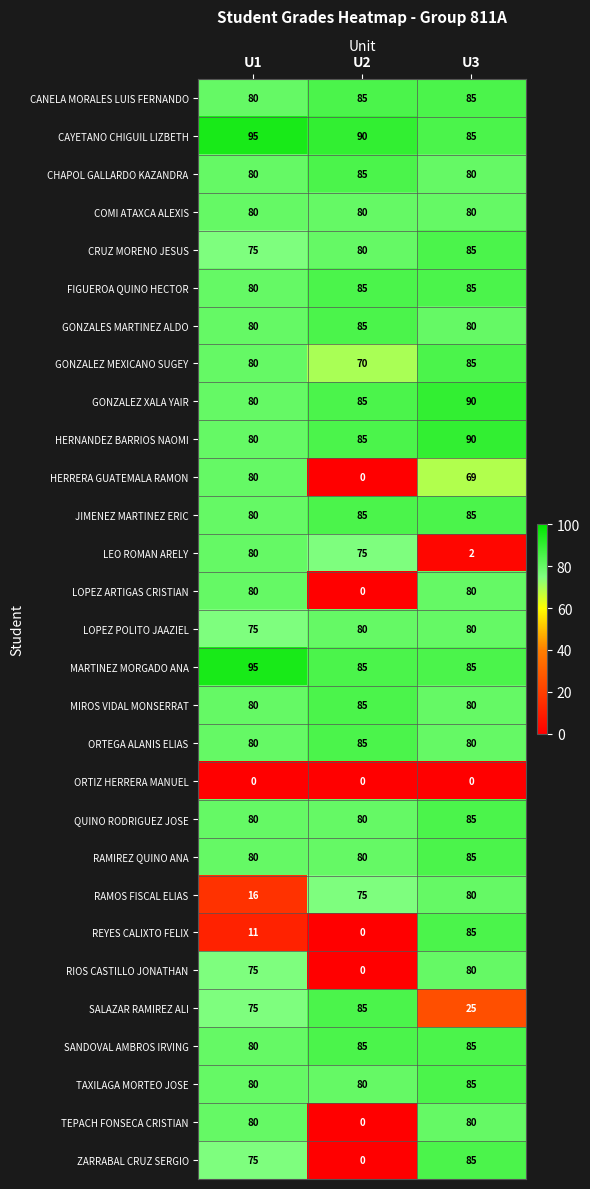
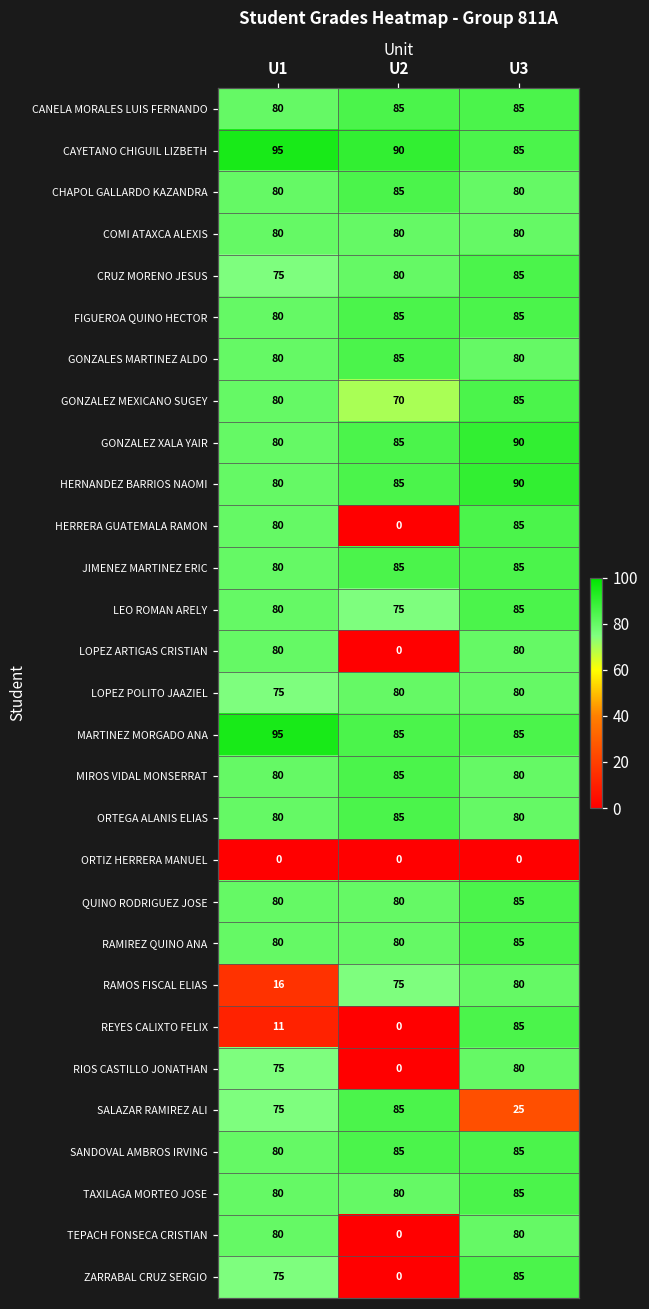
HERRERA GUATEMALA RAMON, U3: 69 -> 85
LEO ROMAN ARELY, U3: 2 -> 85
